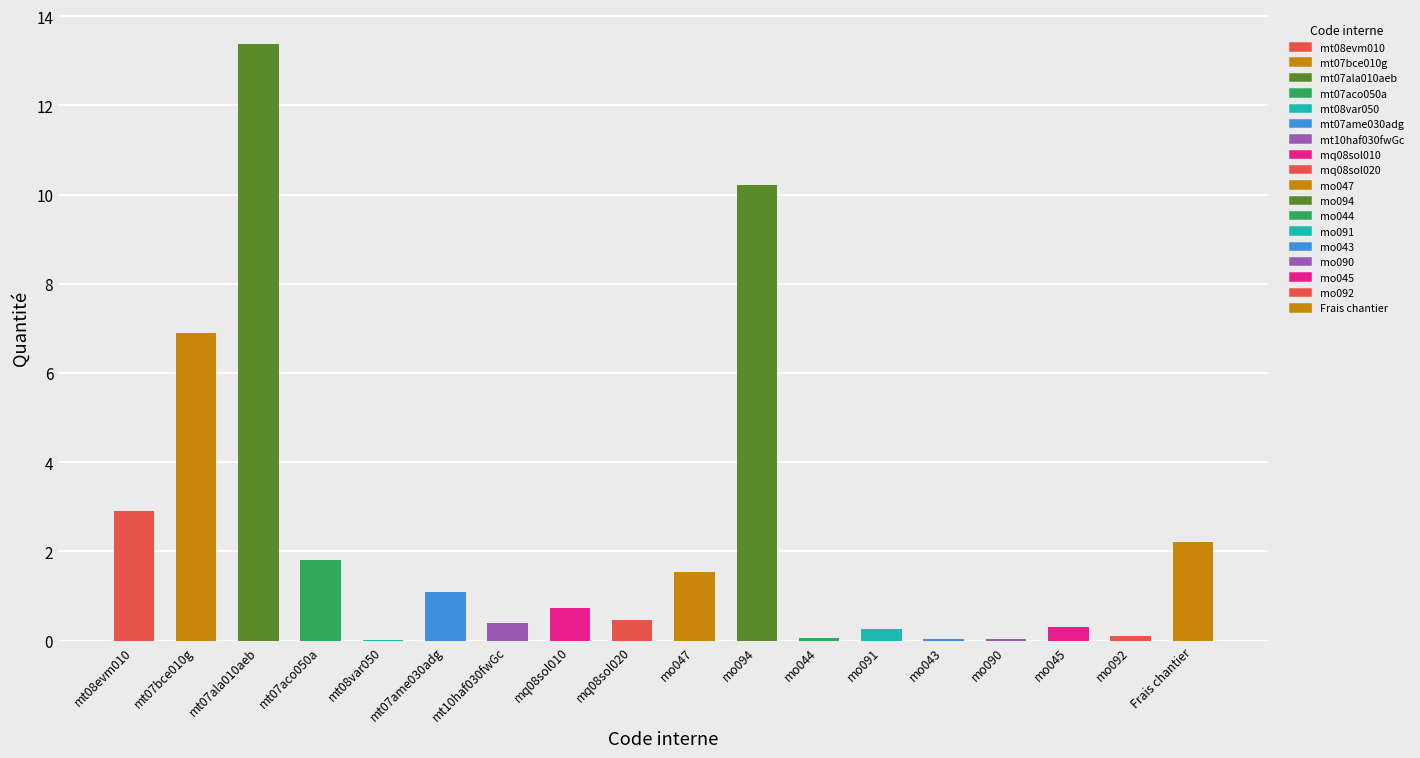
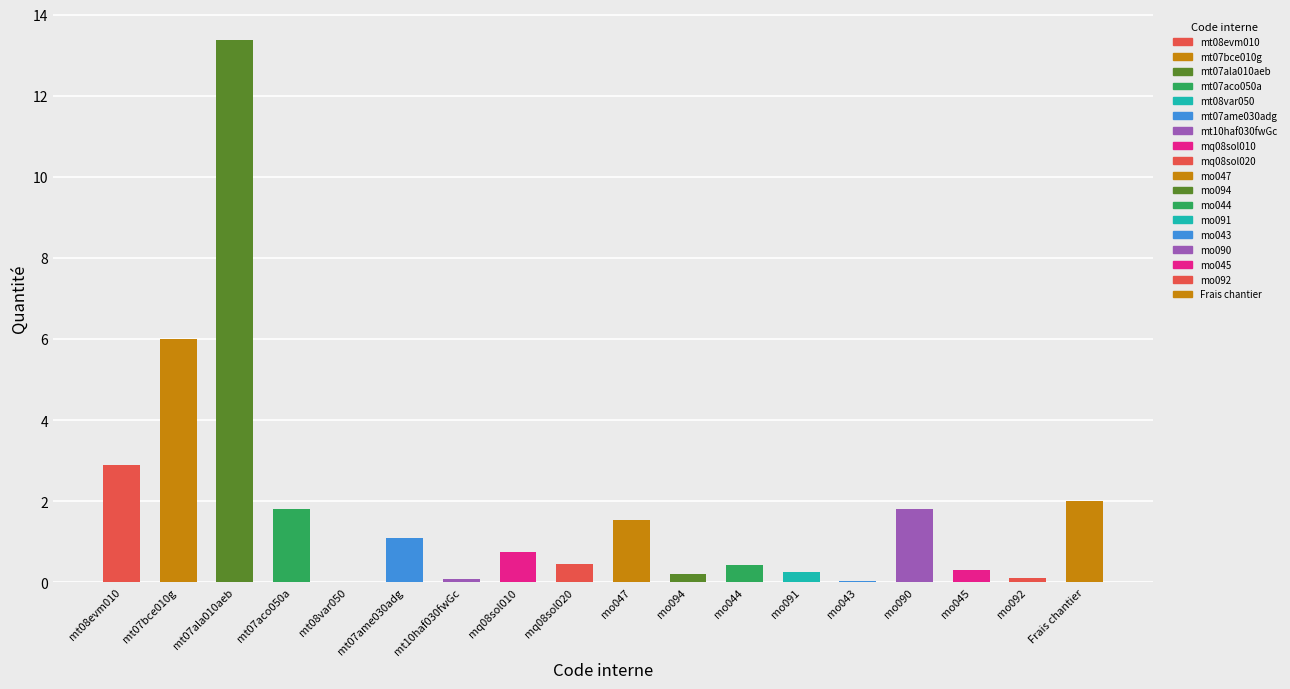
mt07bce010g: 6.9 -> 6.0
mt10haf030fwGc: 0.4 -> 0.1
mo094: 10.2 -> 0.2
mo044: 0.1 -> 0.4
mo090: 0.0 -> 1.8
Frais chantier: 2.2 -> 2.0
